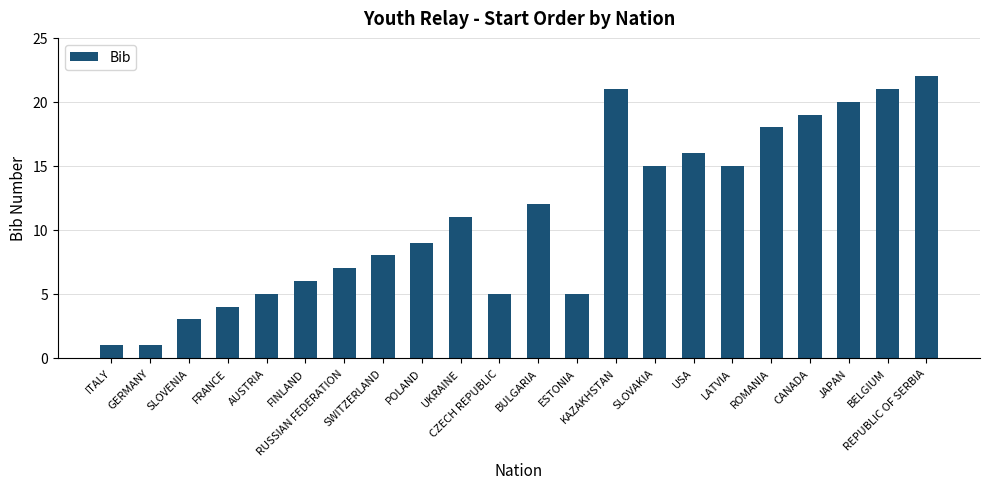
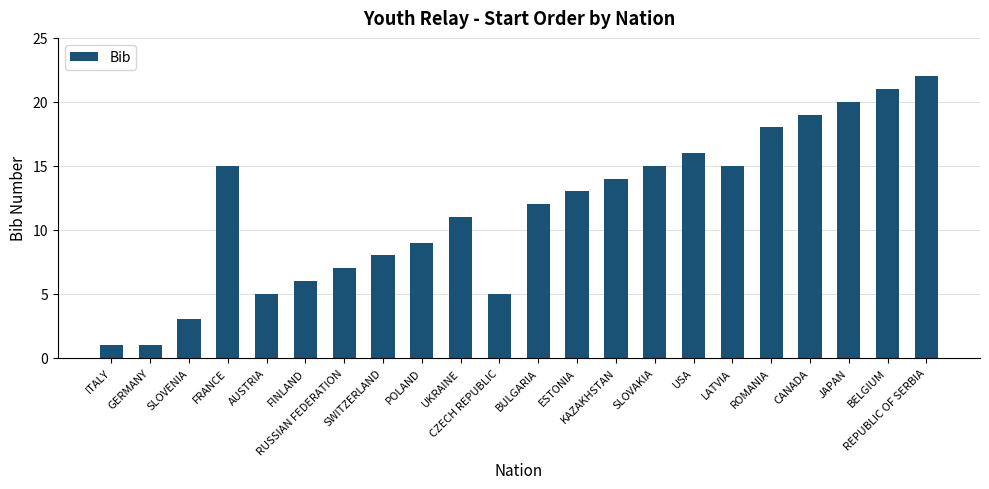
FRANCE: 4 -> 15
ESTONIA: 5 -> 13
KAZAKHSTAN: 21 -> 14
